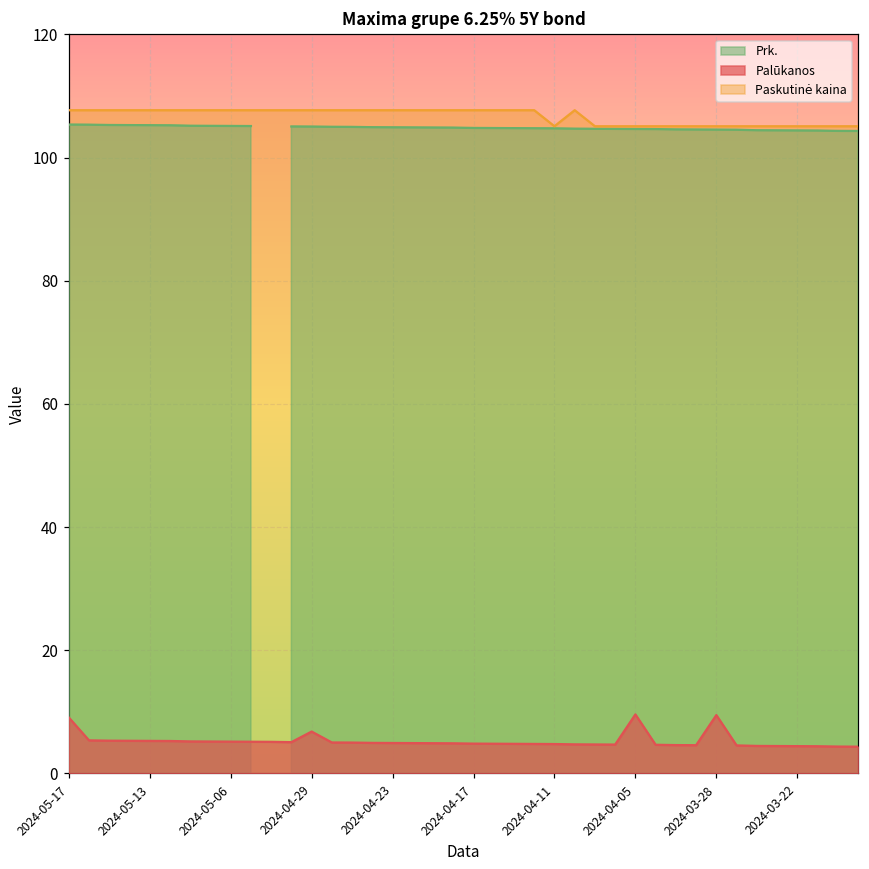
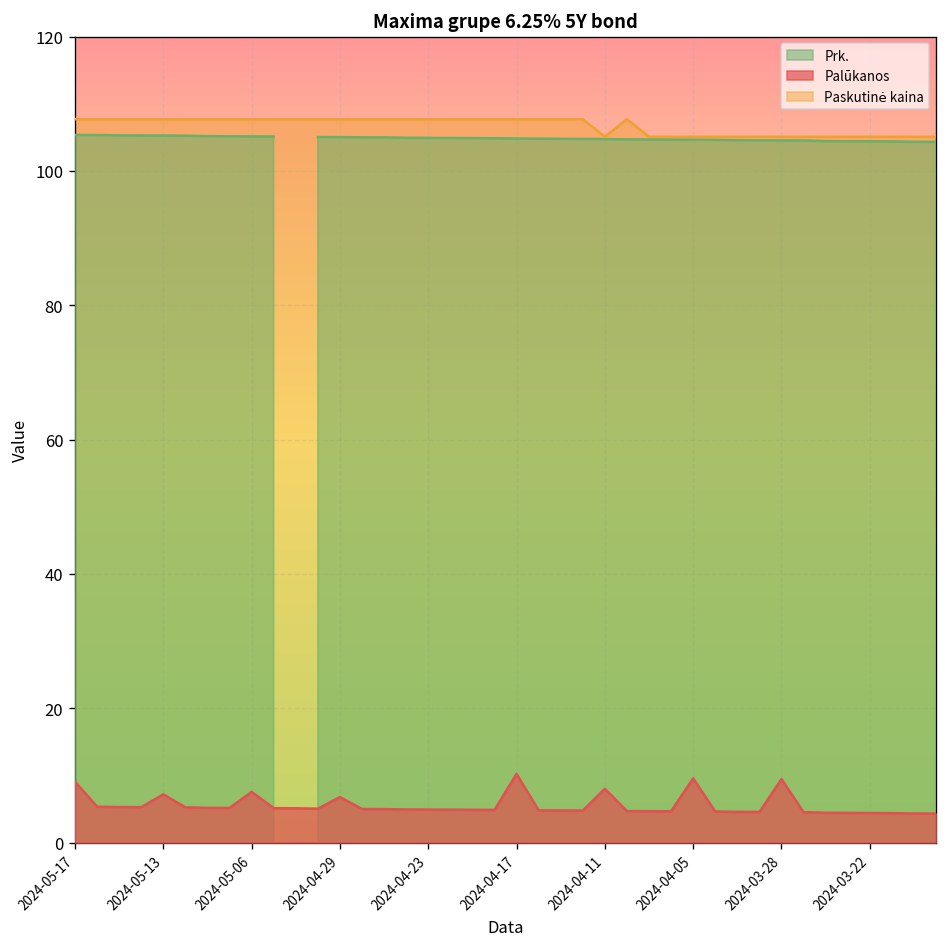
Palūkanos, 2024-05-13: 5 -> 7
Palūkanos, 2024-05-06: 5 -> 8
Palūkanos, 2024-04-17: 5 -> 10
Palūkanos, 2024-04-11: 5 -> 8
